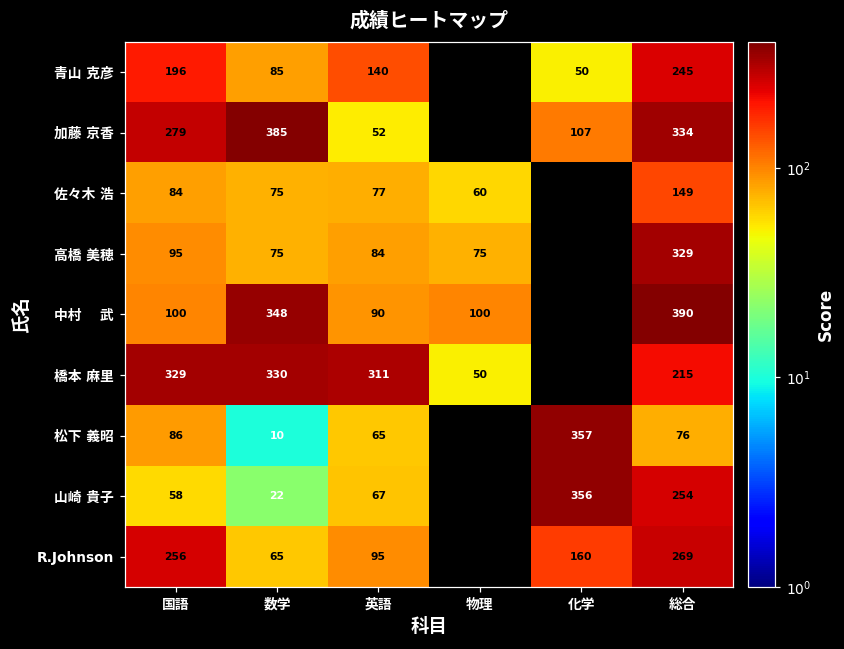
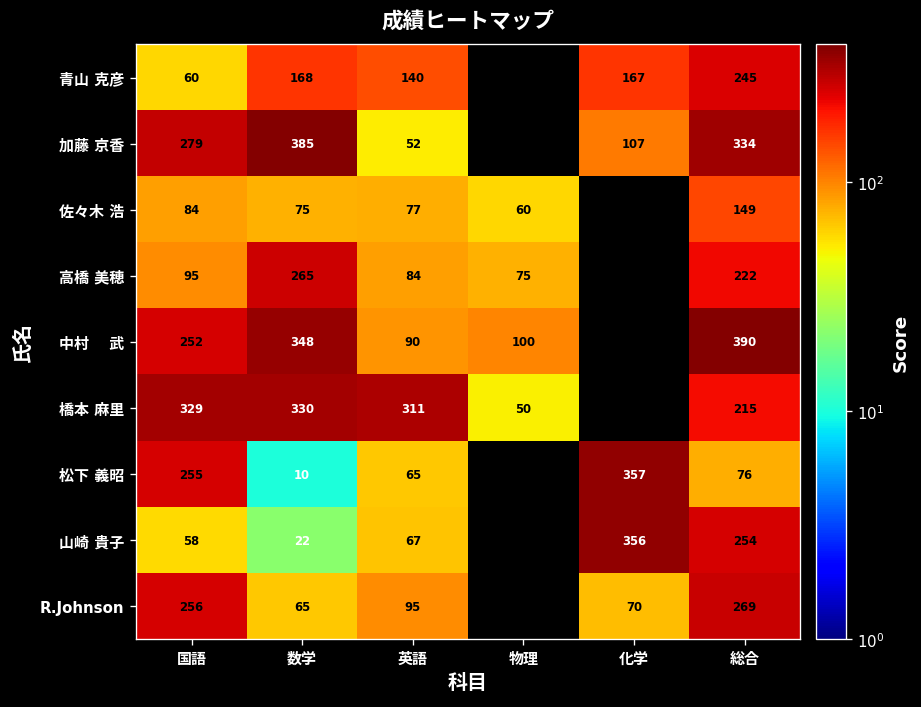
青山 克彦, 国語: 196 -> 60
青山 克彦, 数学: 85 -> 168
青山 克彦, 化学: 50 -> 167
高橋 美穂, 数学: 75 -> 265
高橋 美穂, 総合: 329 -> 222
中村 武, 国語: 100 -> 252
松下 義昭, 国語: 86 -> 255
R.Johnson, 化学: 160 -> 70
